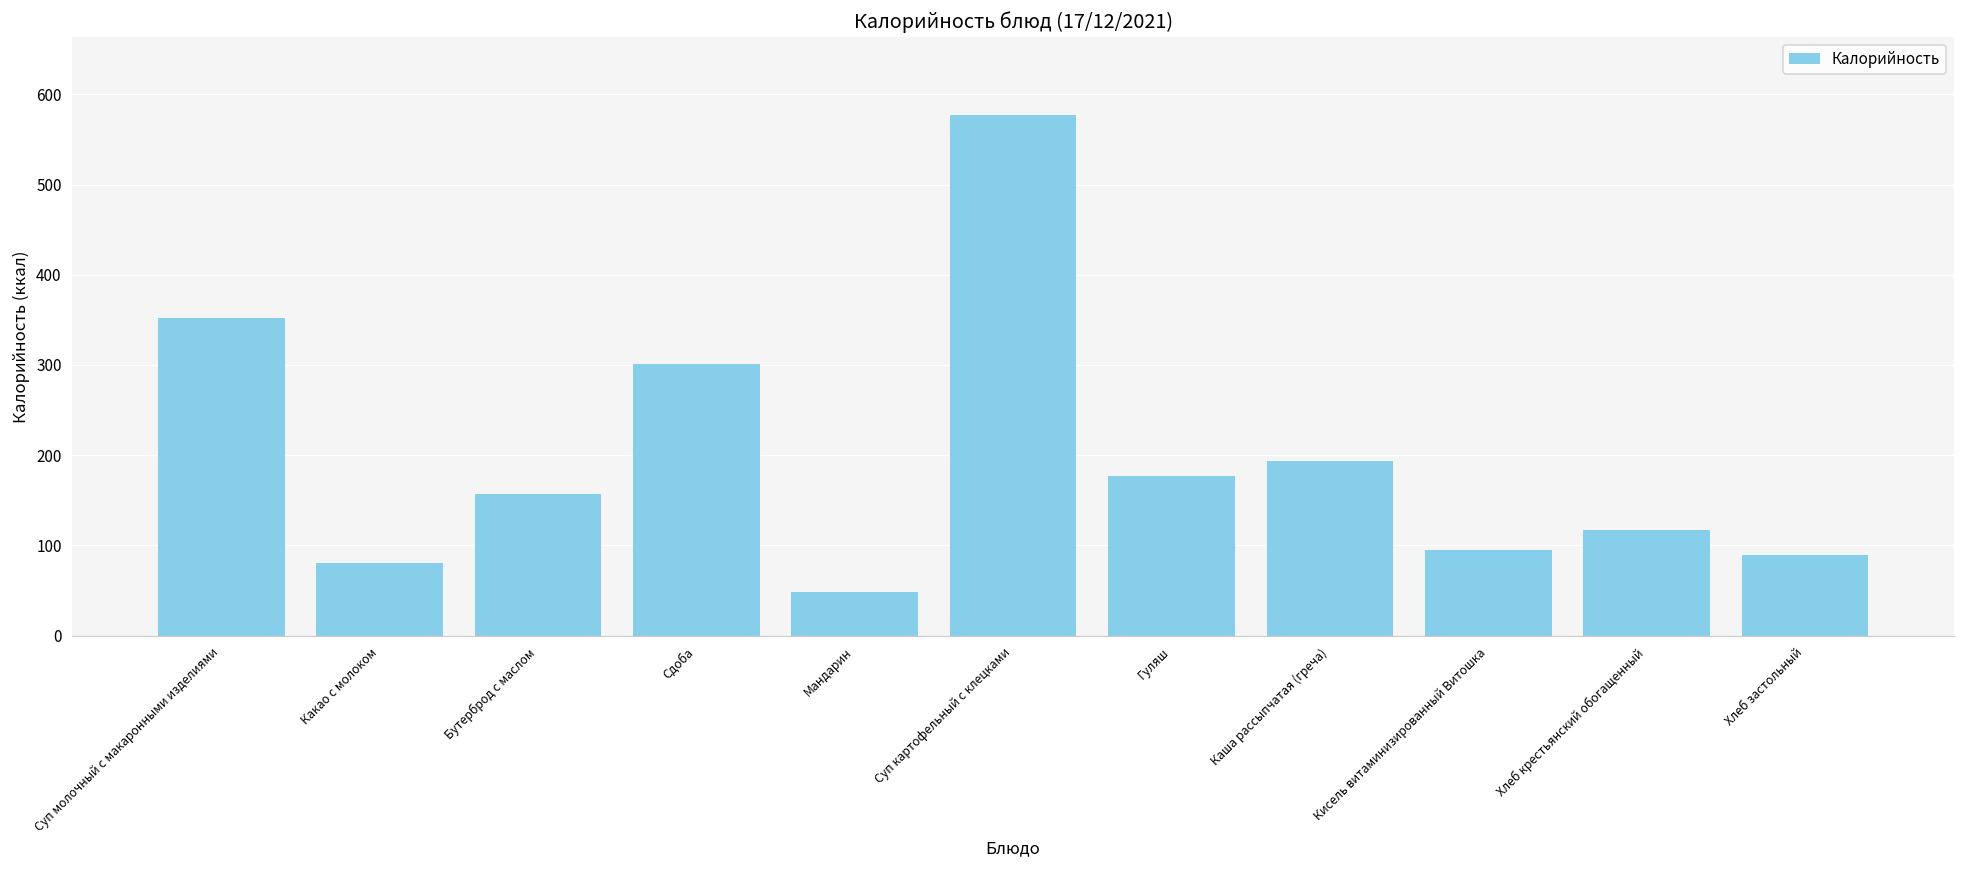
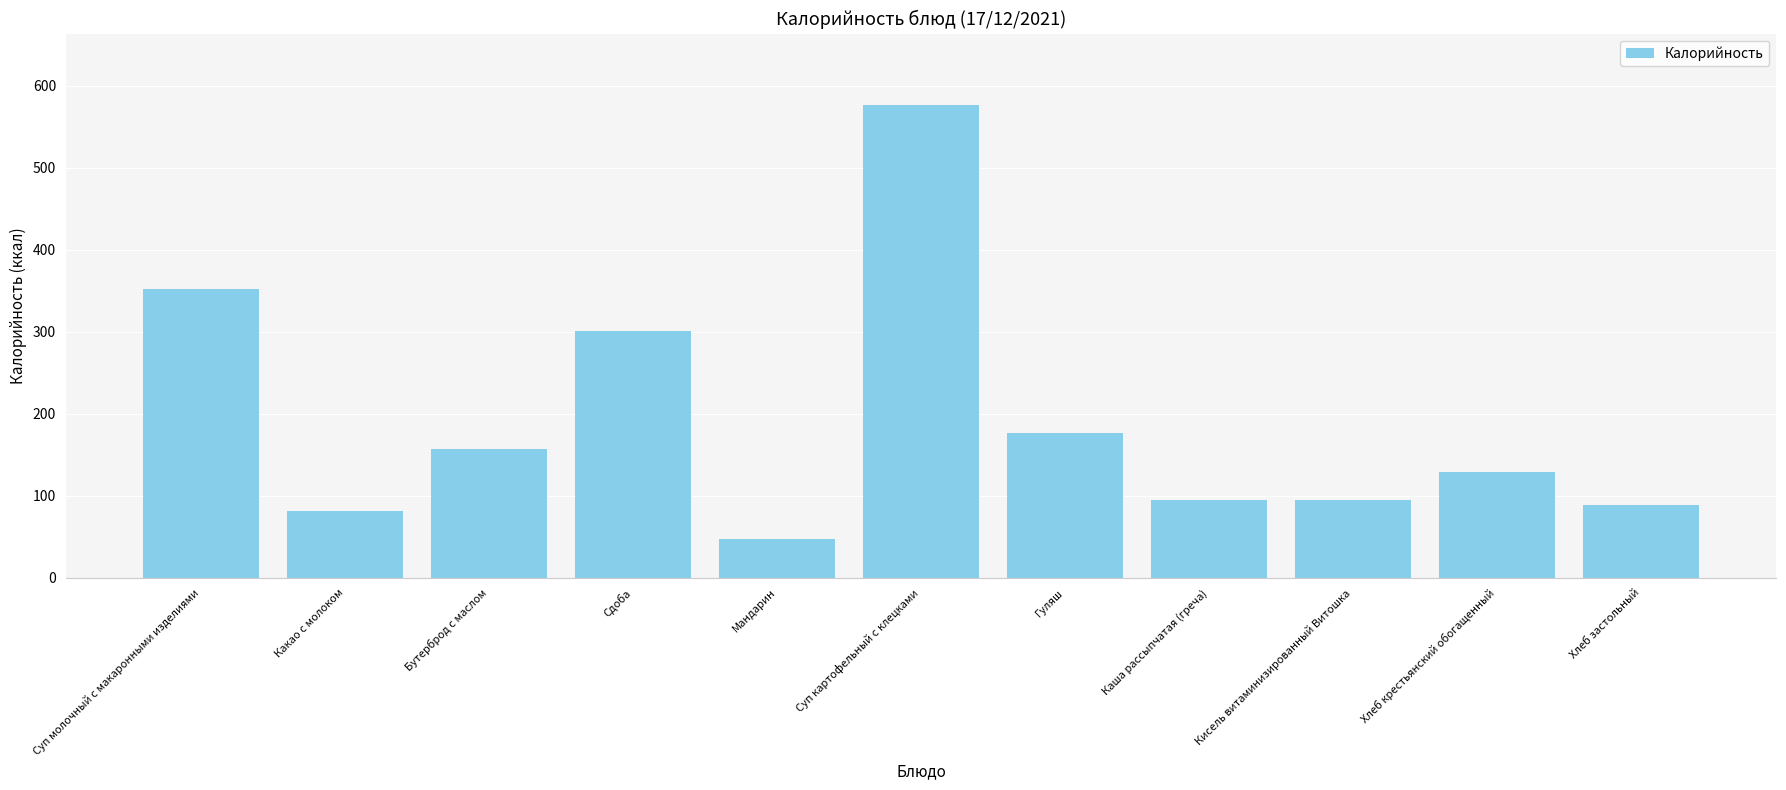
Каша рассыпчатая (греча): 190 -> 90
Хлеб крестьянский обогащенный: 120 -> 130
